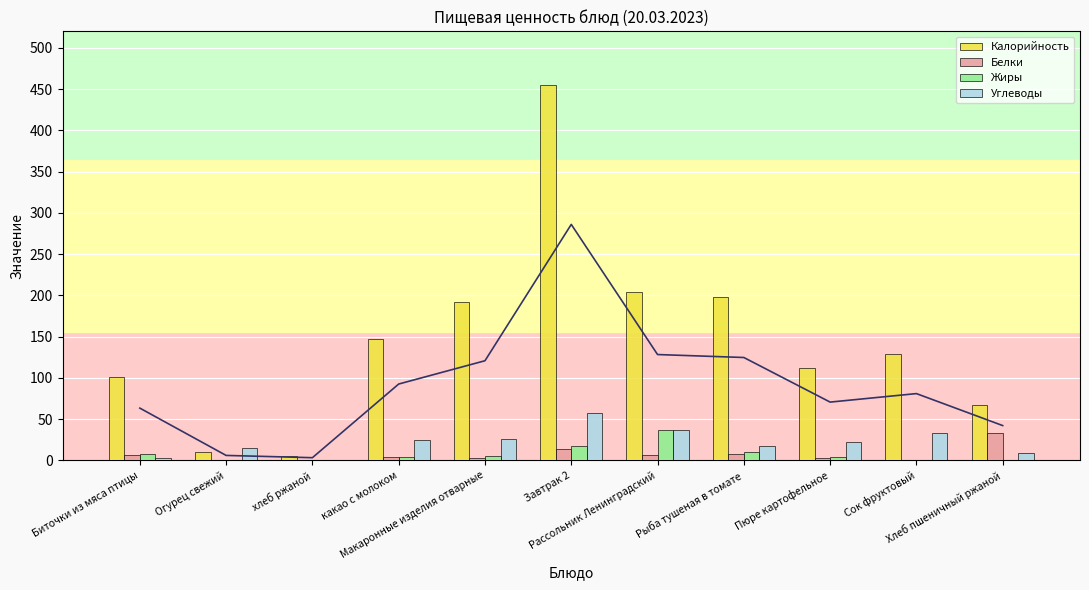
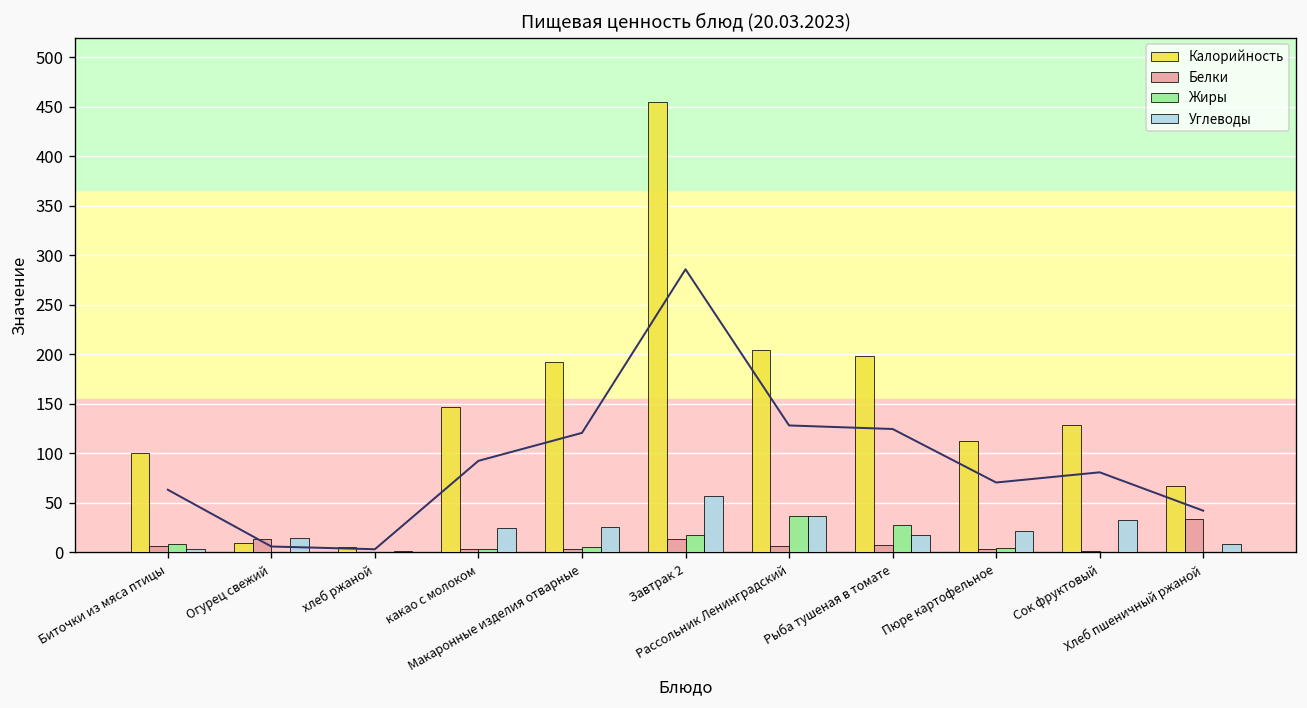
Белки, Огурец свежий: 0 -> 10
Жиры, Рыба тушеная в томате: 10 -> 30
